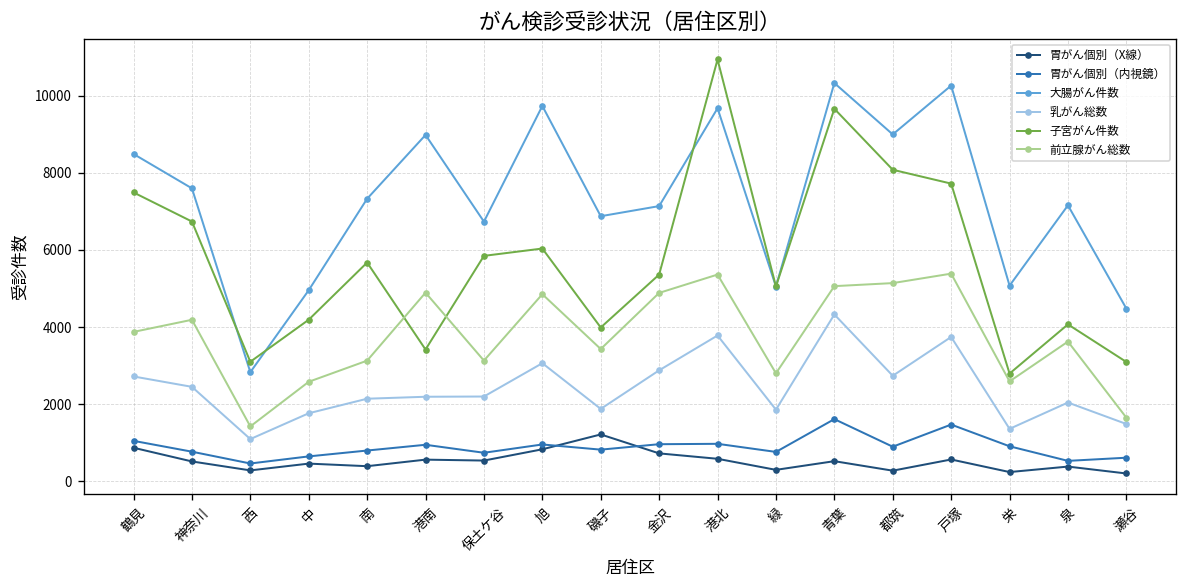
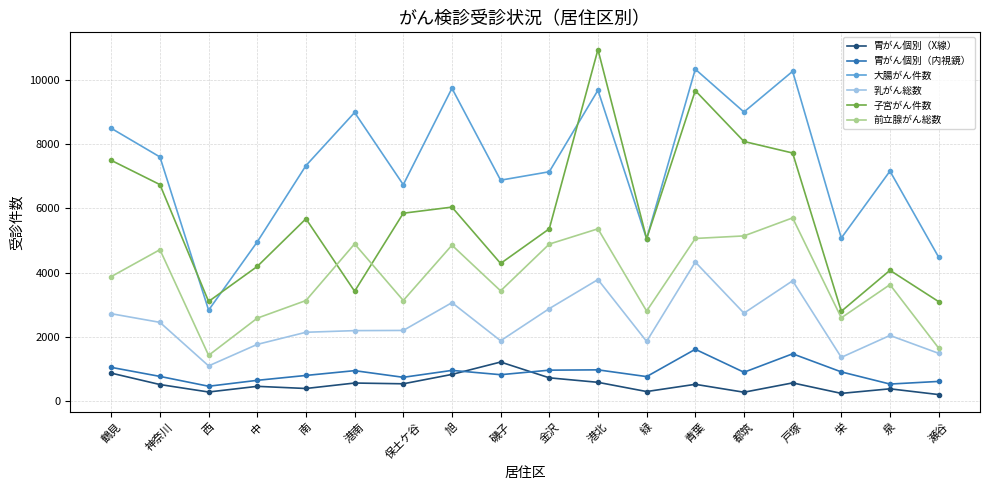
前立腺がん総数, 神奈川: 4200 -> 4700
子宮がん件数, 磯子: 4000 -> 4300
前立腺がん総数, 戸塚: 5400 -> 5700
